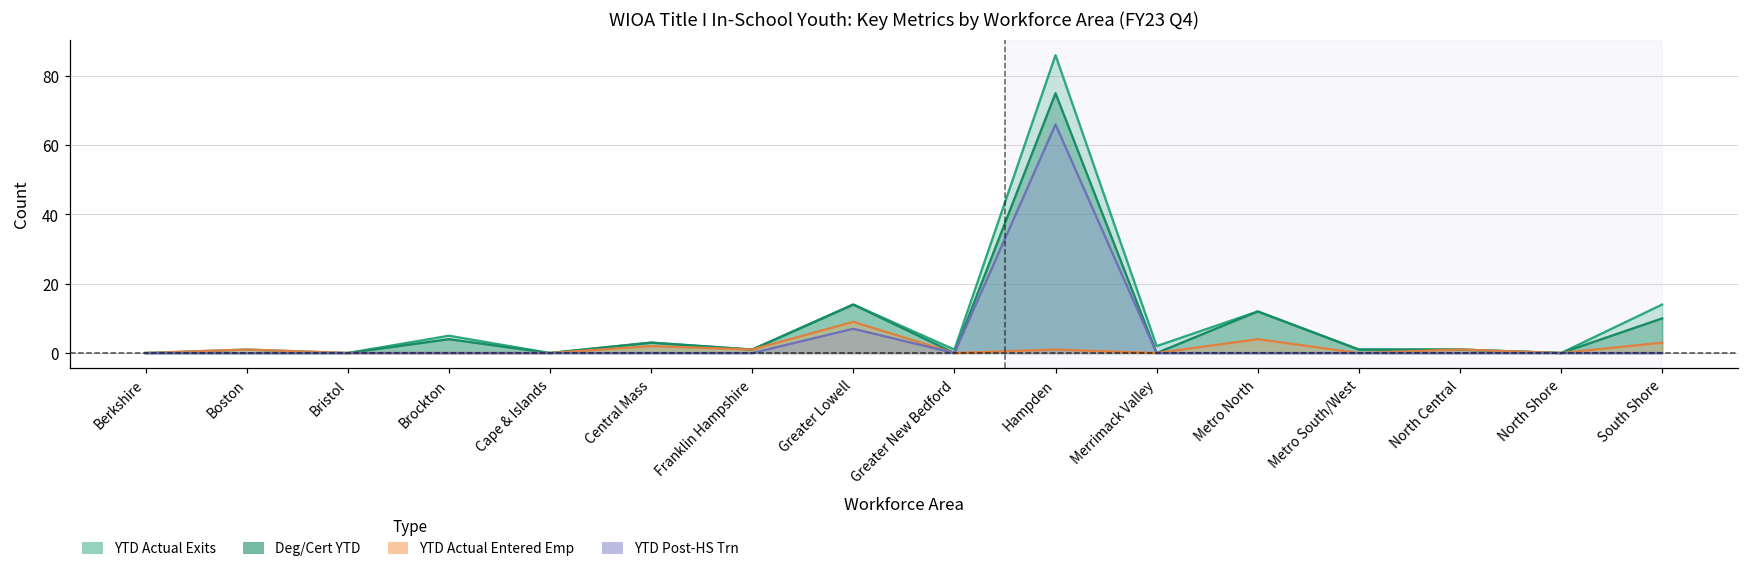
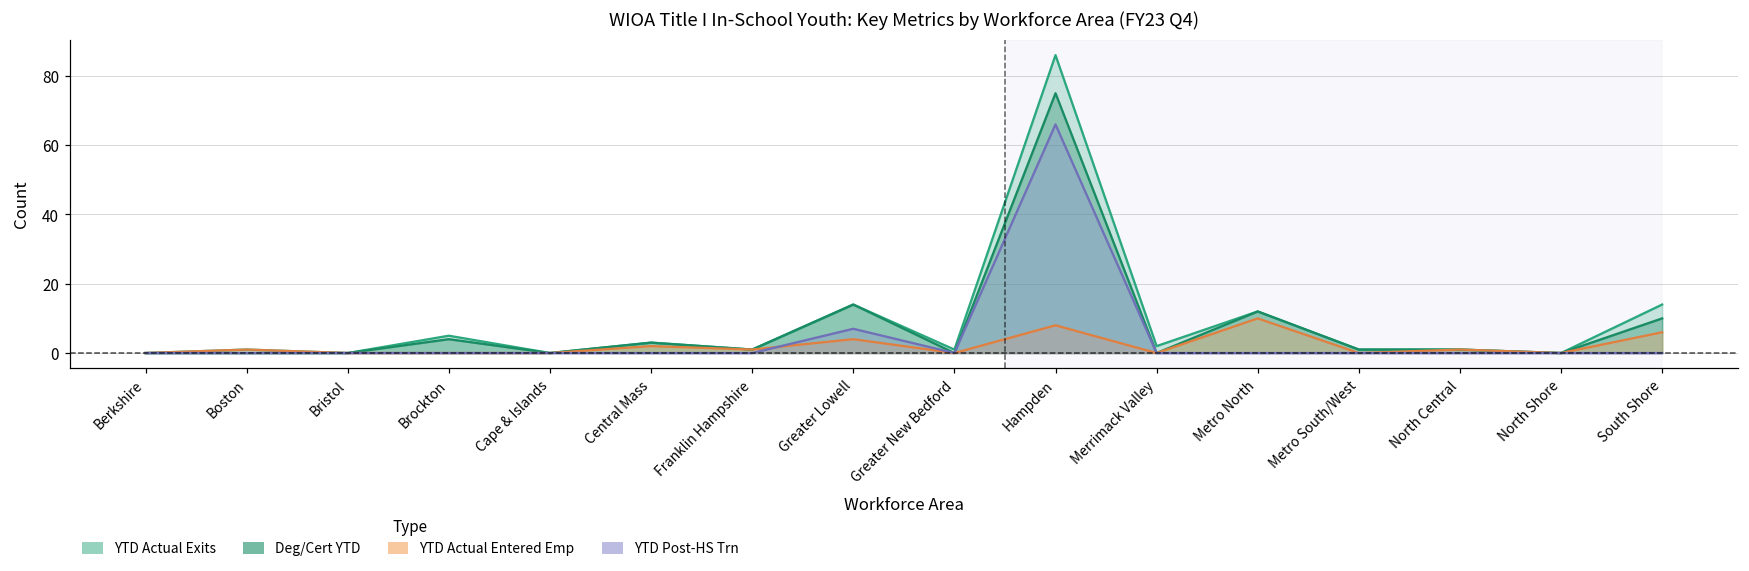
YTD Actual Entered Emp, Greater Lowell: 9 -> 4
YTD Actual Entered Emp, Hampden: 1 -> 8
YTD Actual Entered Emp, Metro North: 4 -> 10
YTD Actual Entered Emp, South Shore: 3 -> 6
